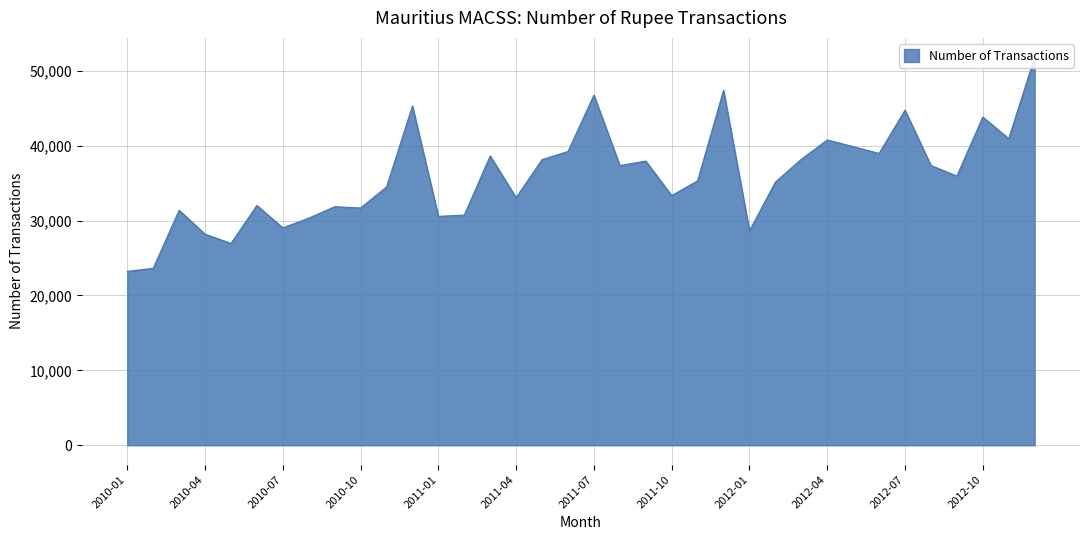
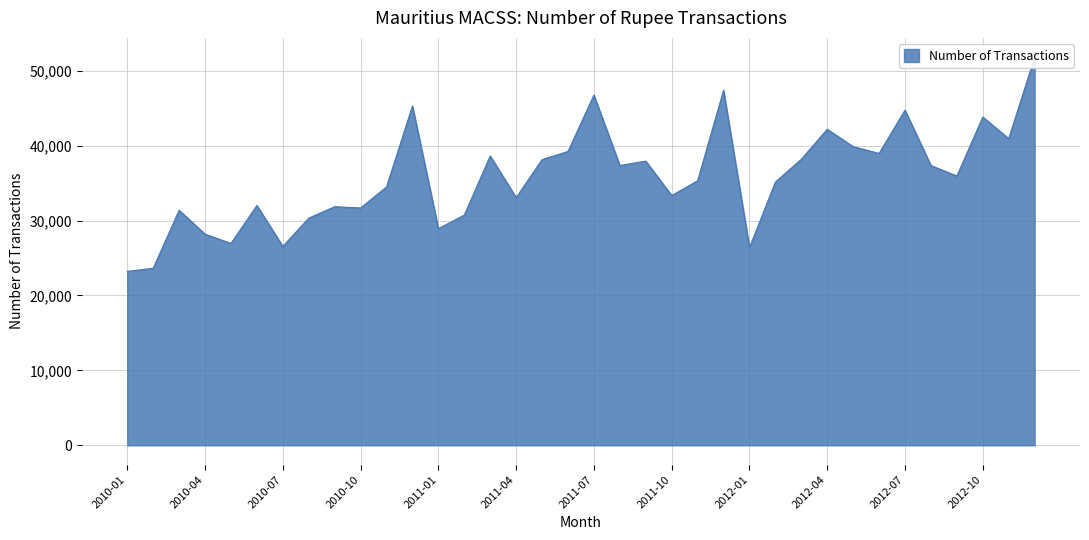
2010-07: 29,000 -> 27,000
2011-01: 31,000 -> 29,000
2012-01: 29,000 -> 26,000
2012-04: 41,000 -> 42,000
